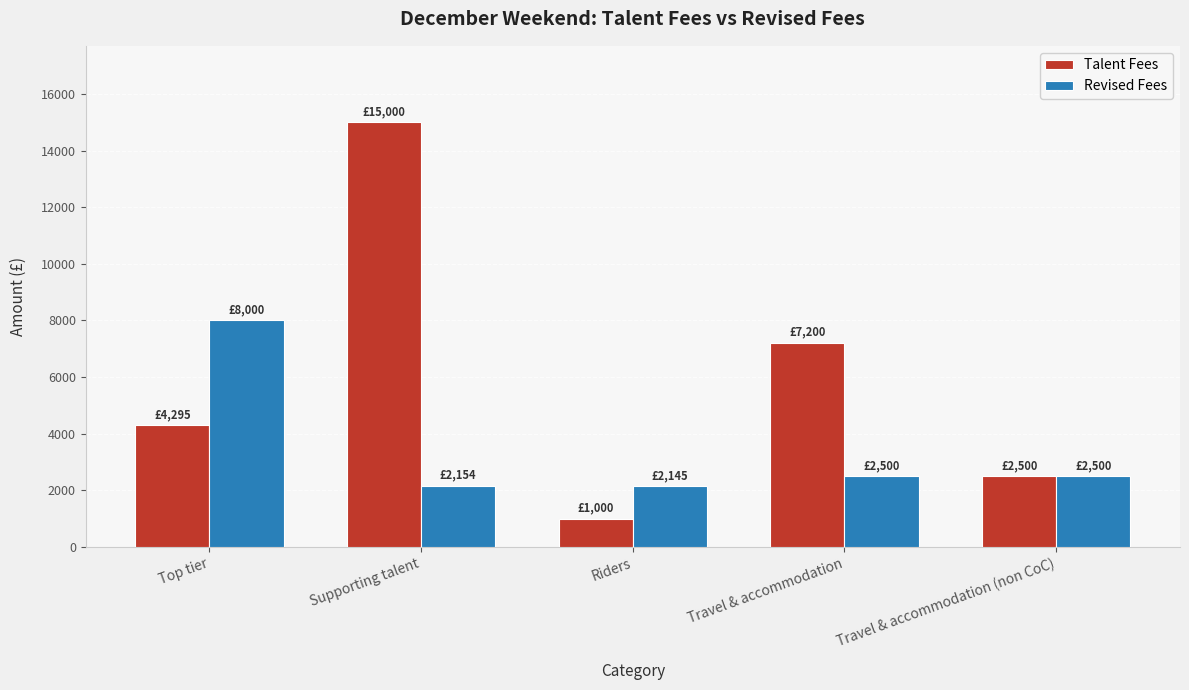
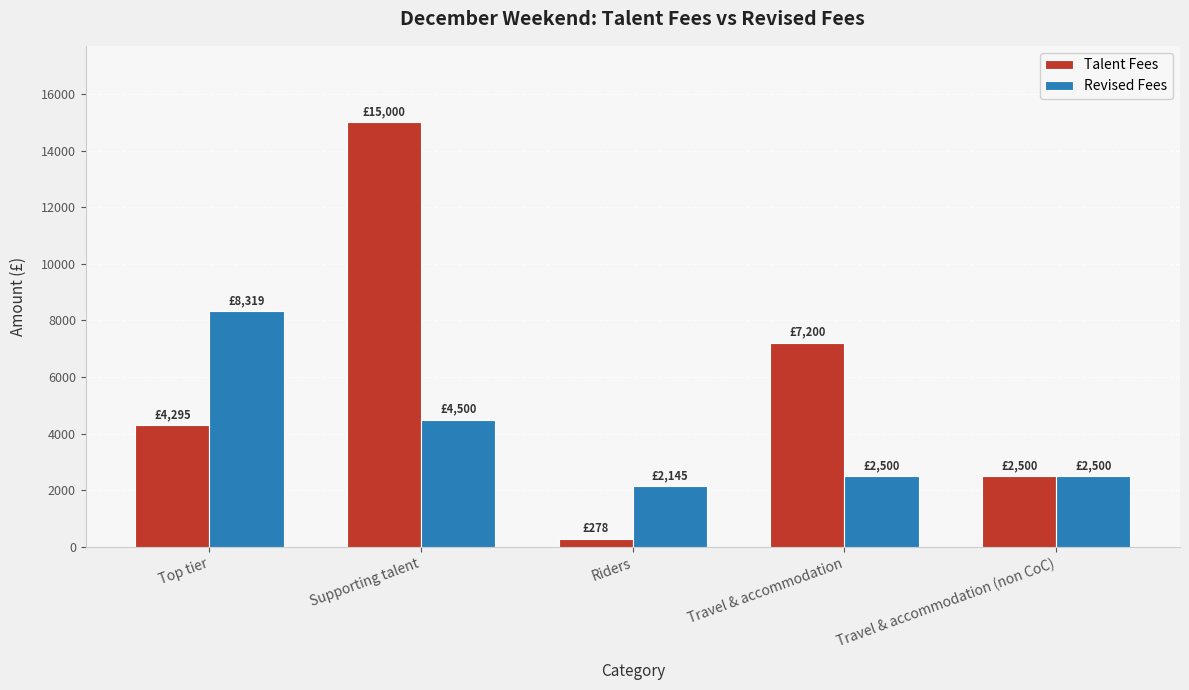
Revised Fees, Top tier: £8,000 -> £8,319
Revised Fees, Supporting talent: £2,154 -> £4,500
Talent Fees, Riders: £1,000 -> £278
